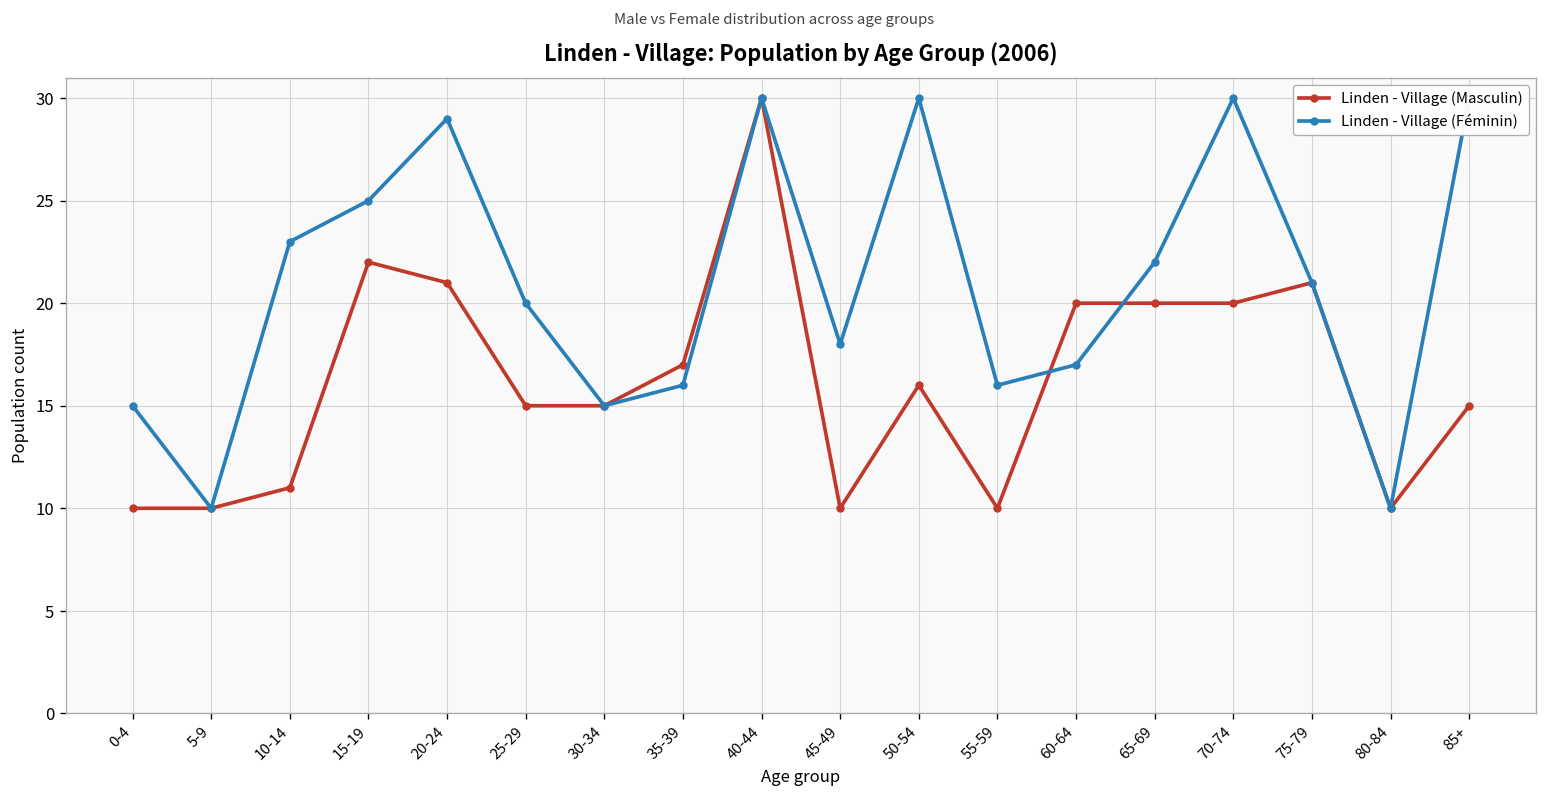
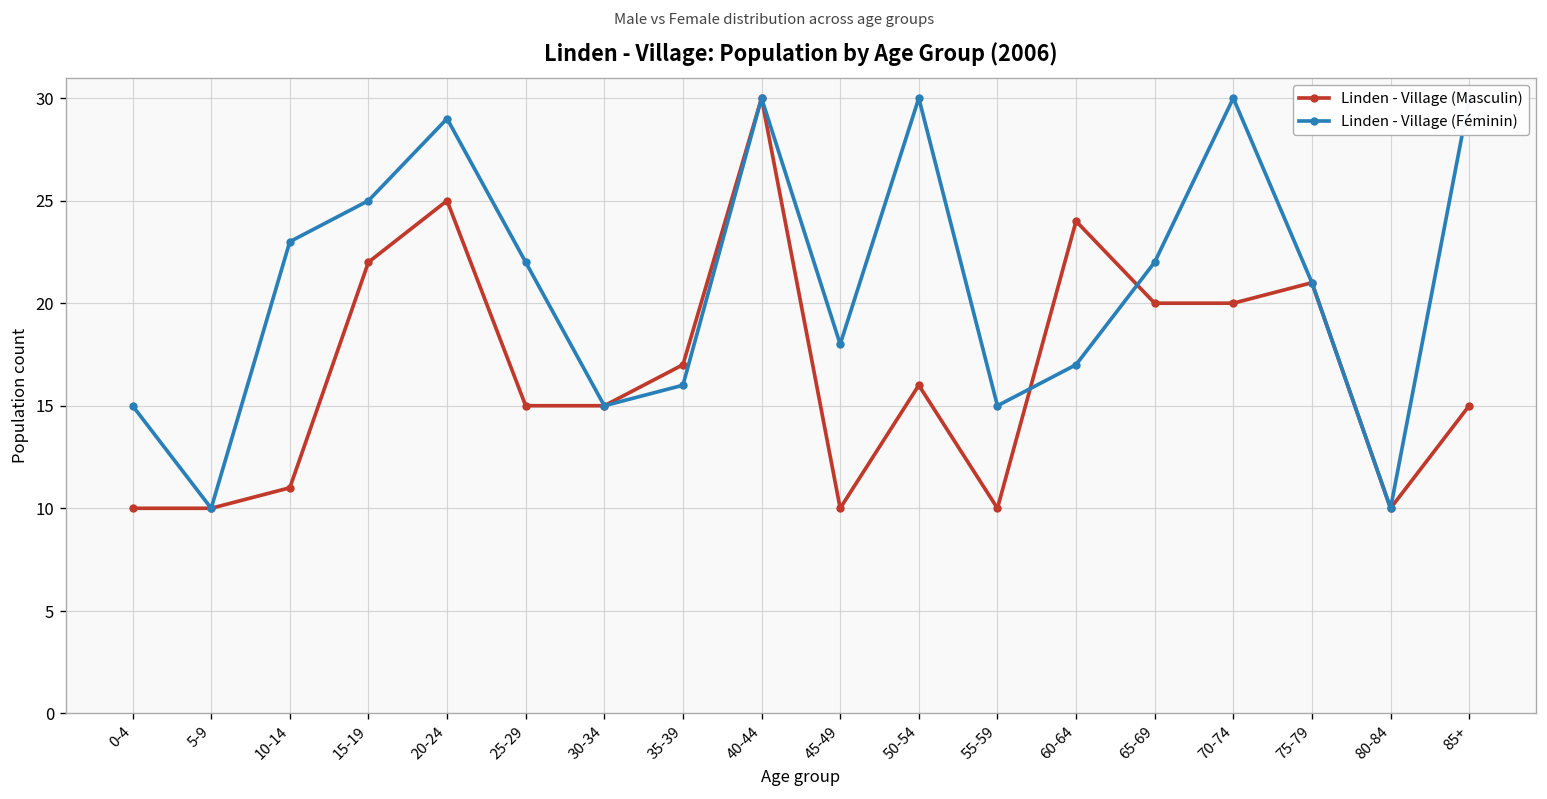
Linden - Village (Masculin), 20-24: 21 -> 25
Linden - Village (Féminin), 25-29: 20 -> 22
Linden - Village (Féminin), 55-59: 16 -> 15
Linden - Village (Masculin), 60-64: 20 -> 24
